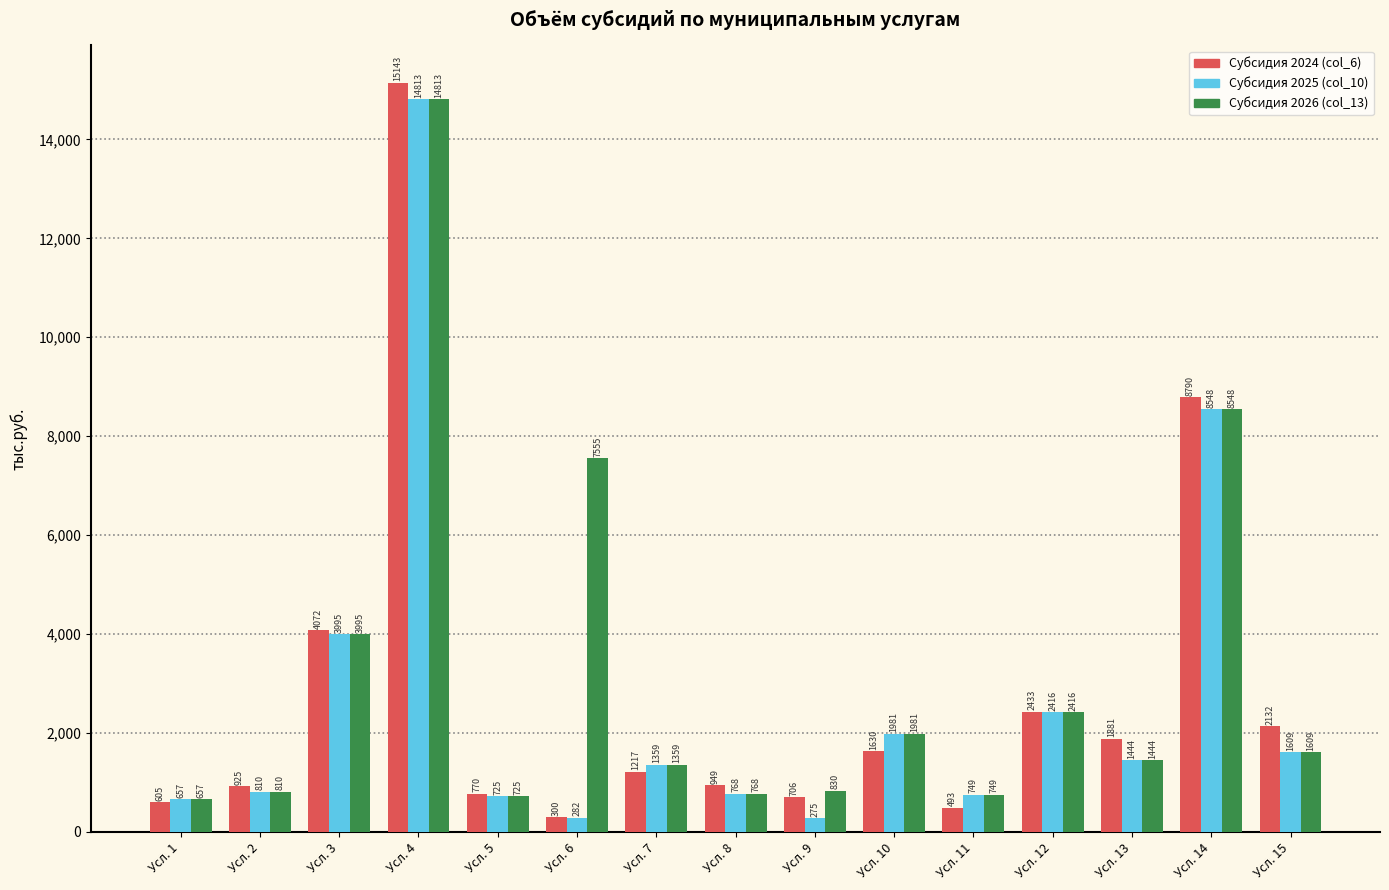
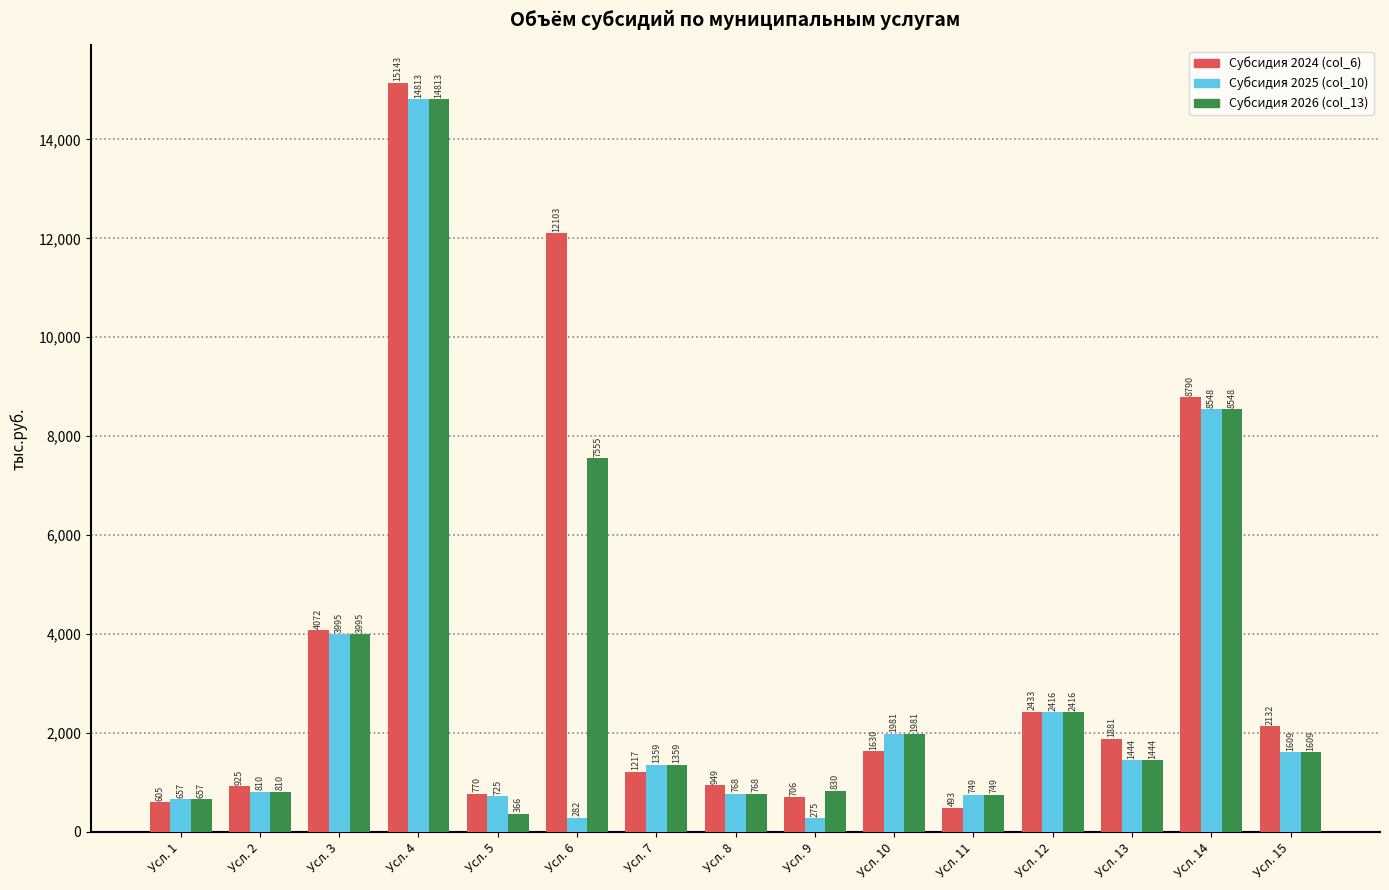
Субсидия 2026 (col_13), Усл. 5: 725 -> 366
Субсидия 2024 (col_6), Усл. 6: 300 -> 12103
